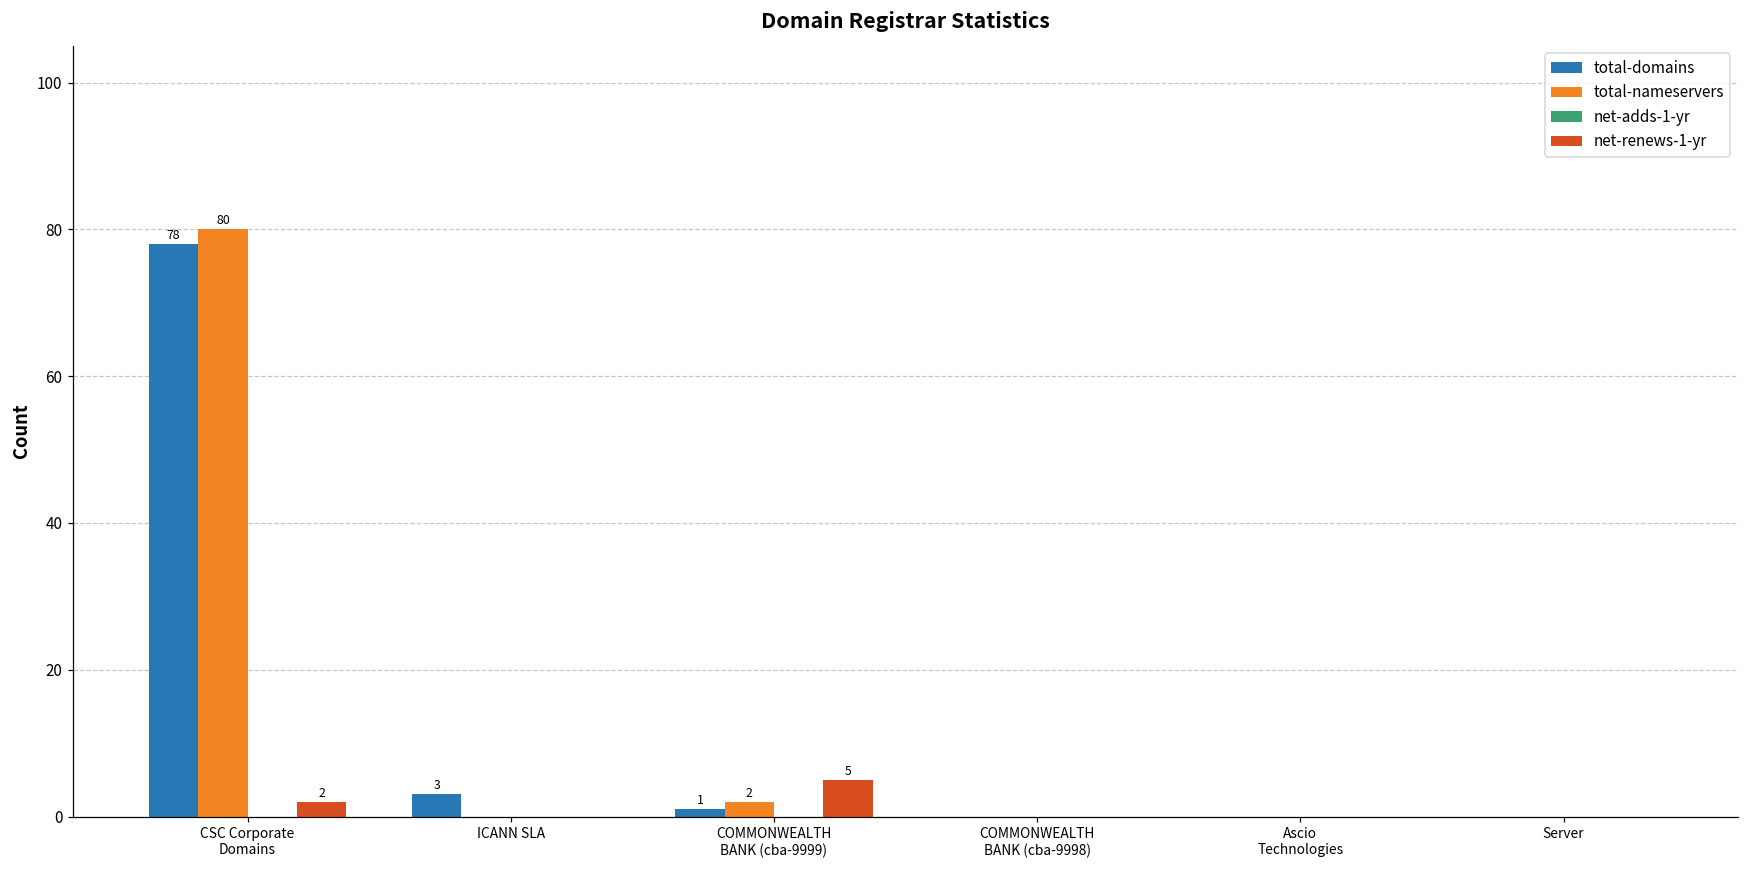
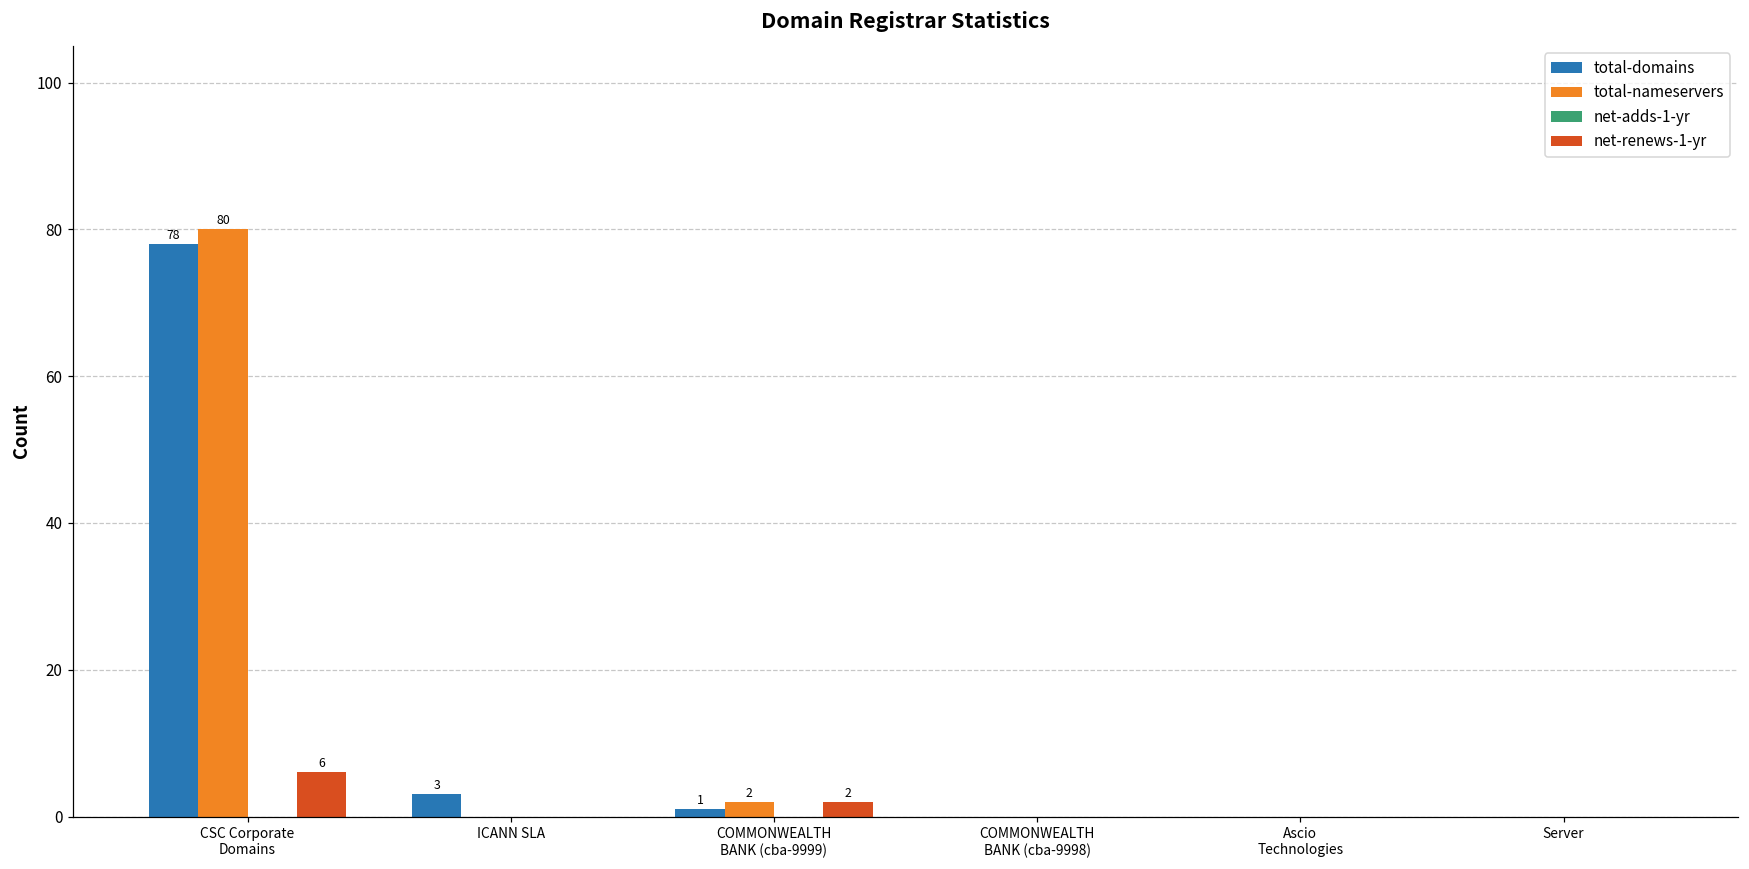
net-renews-1-yr, CSC Corporate Domains: 2 -> 6
net-renews-1-yr, COMMONWEALTH BANK (cba-9999): 5 -> 2
